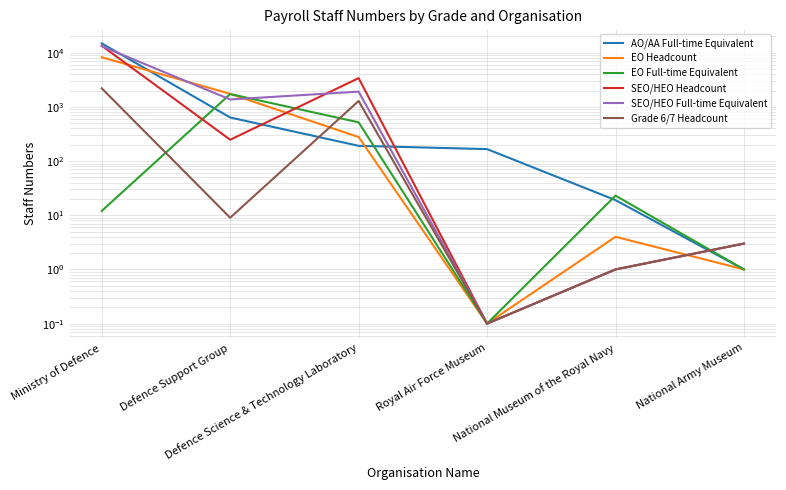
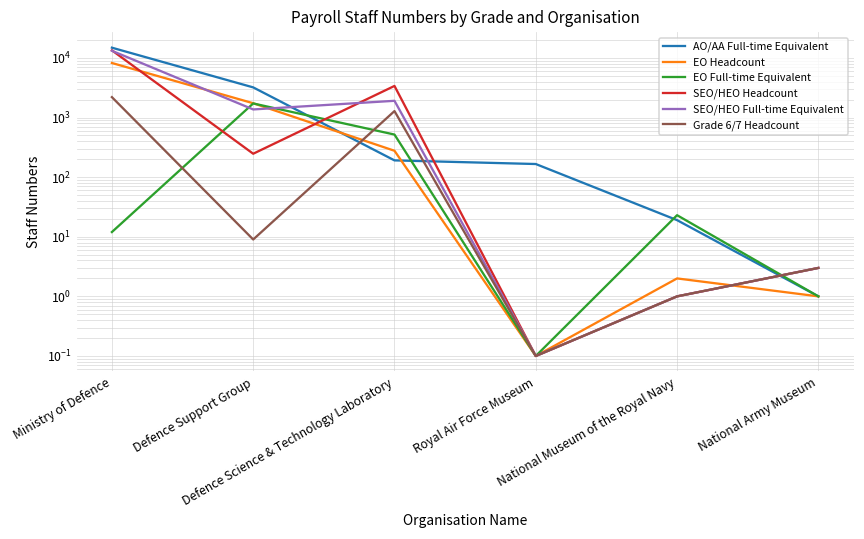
AO/AA Full-time Equivalent, Defence Support Group: 600 -> 3000
EO Headcount, National Museum of the Royal Navy: 4 -> 2
